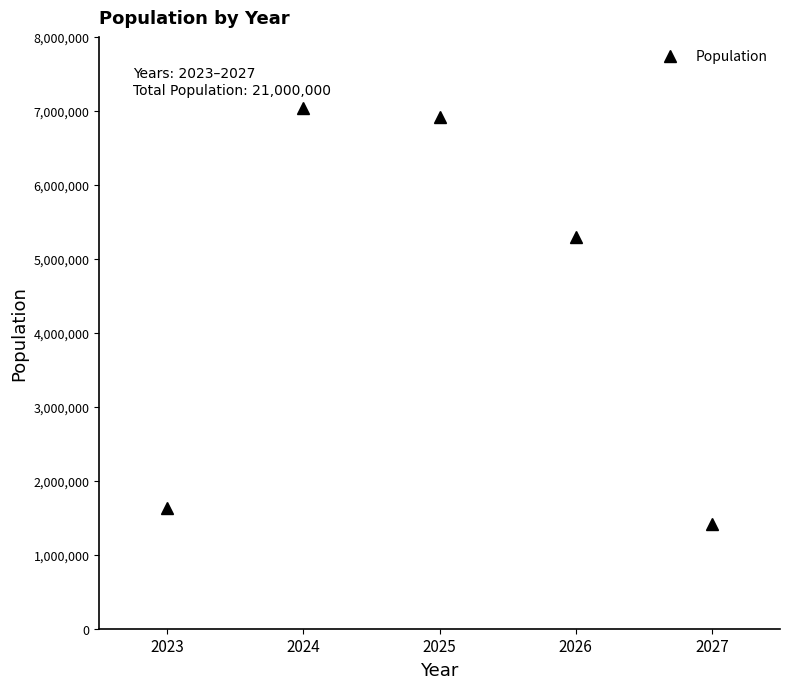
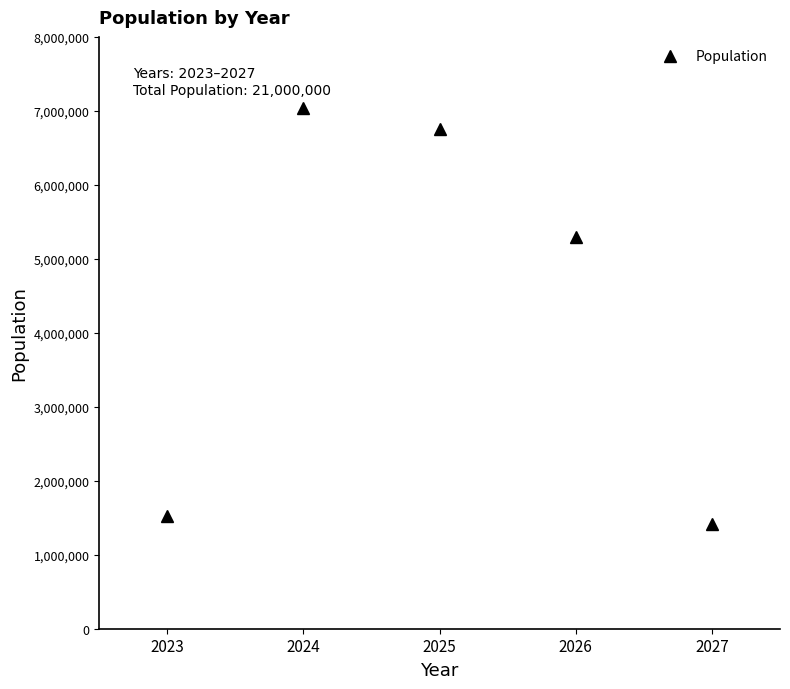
2023: 1,600,000 -> 1,500,000
2025: 6,900,000 -> 6,800,000
